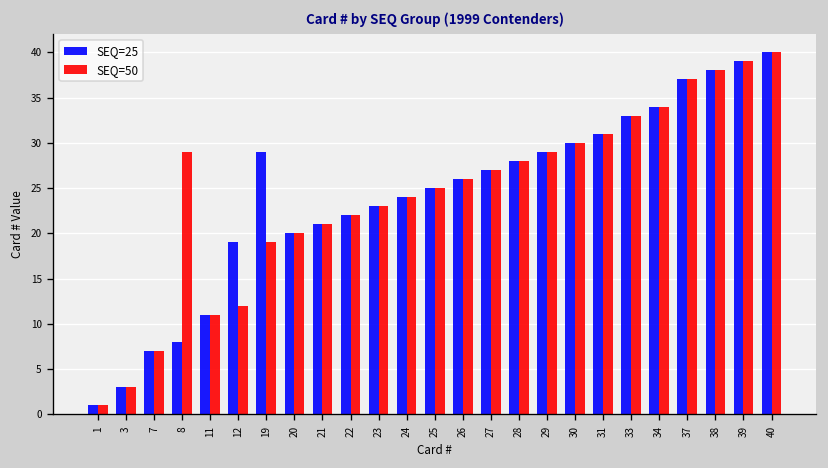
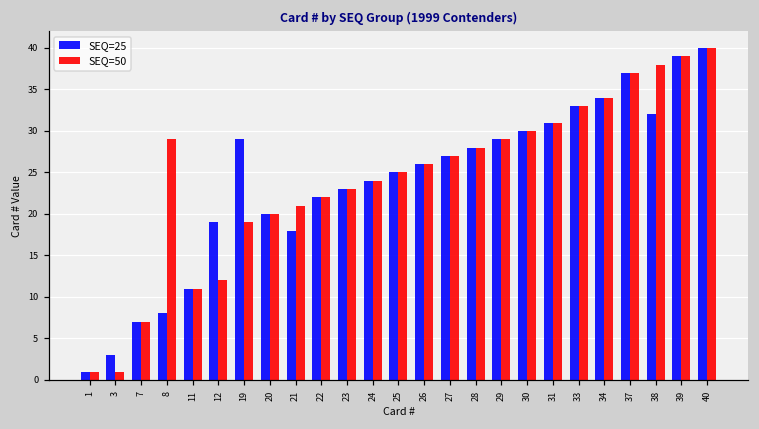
SEQ=50, 3: 3 -> 1
SEQ=25, 21: 21 -> 18
SEQ=25, 38: 38 -> 32
